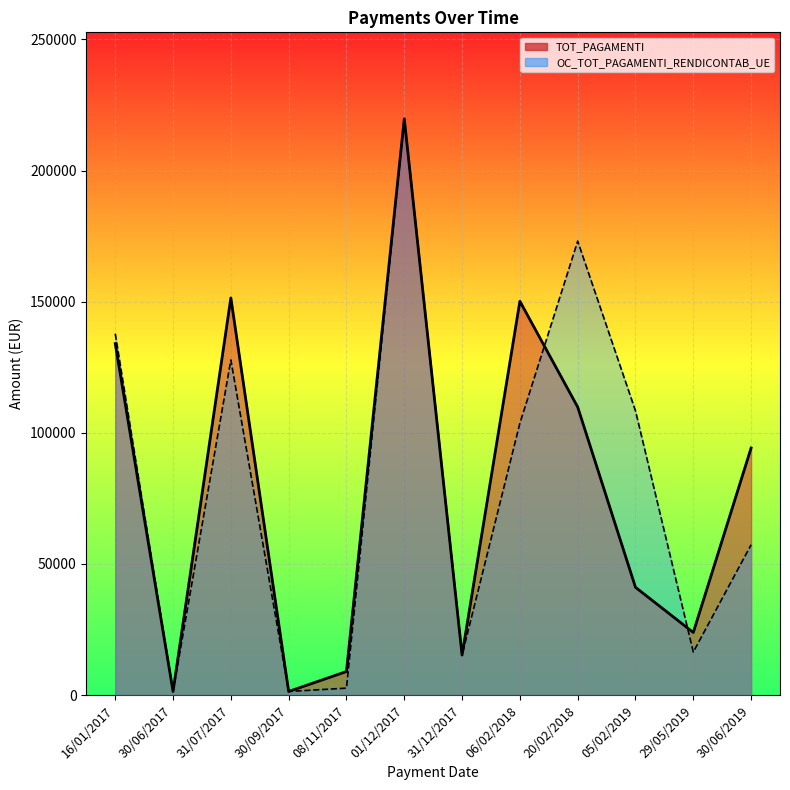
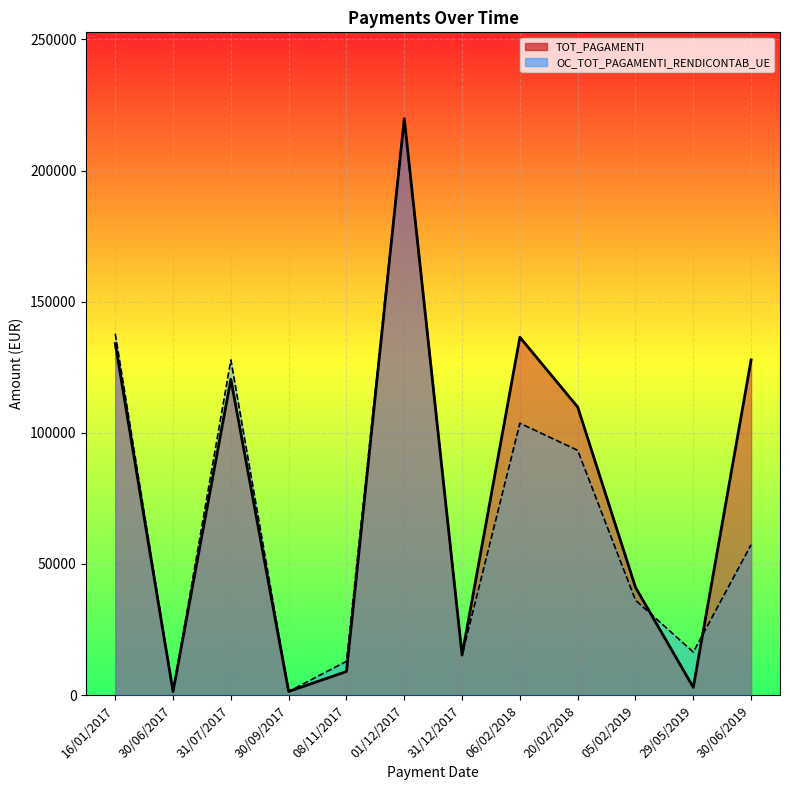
TOT_PAGAMENTI, 31/07/2017: 151000 -> 120000
OC_TOT_PAGAMENTI_RENDICONTAB_UE, 08/11/2017: 3000 -> 13000
TOT_PAGAMENTI, 06/02/2018: 150000 -> 136000
OC_TOT_PAGAMENTI_RENDICONTAB_UE, 20/02/2018: 173000 -> 93000
OC_TOT_PAGAMENTI_RENDICONTAB_UE, 05/02/2019: 108000 -> 36000
TOT_PAGAMENTI, 29/05/2019: 24000 -> 3000
TOT_PAGAMENTI, 30/06/2019: 94000 -> 128000
